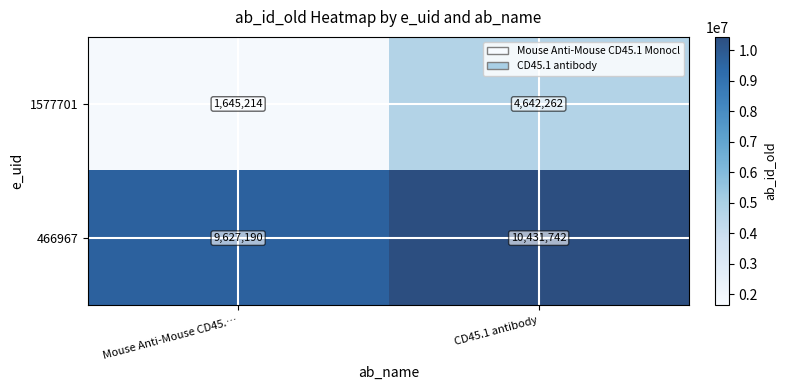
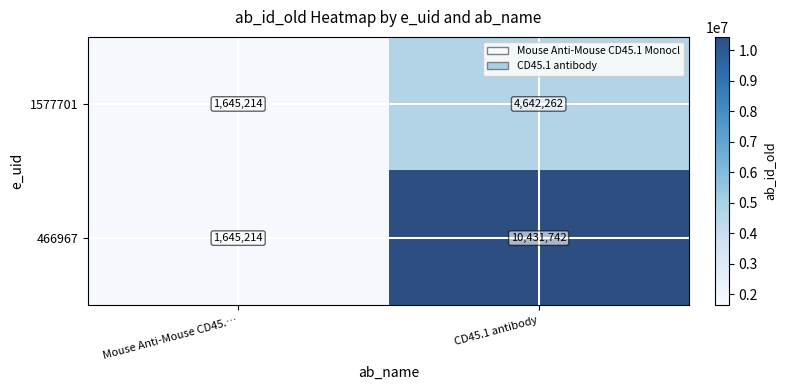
466967, Mouse Anti-Mouse CD45.…: 9,627,190 -> 1,645,214
